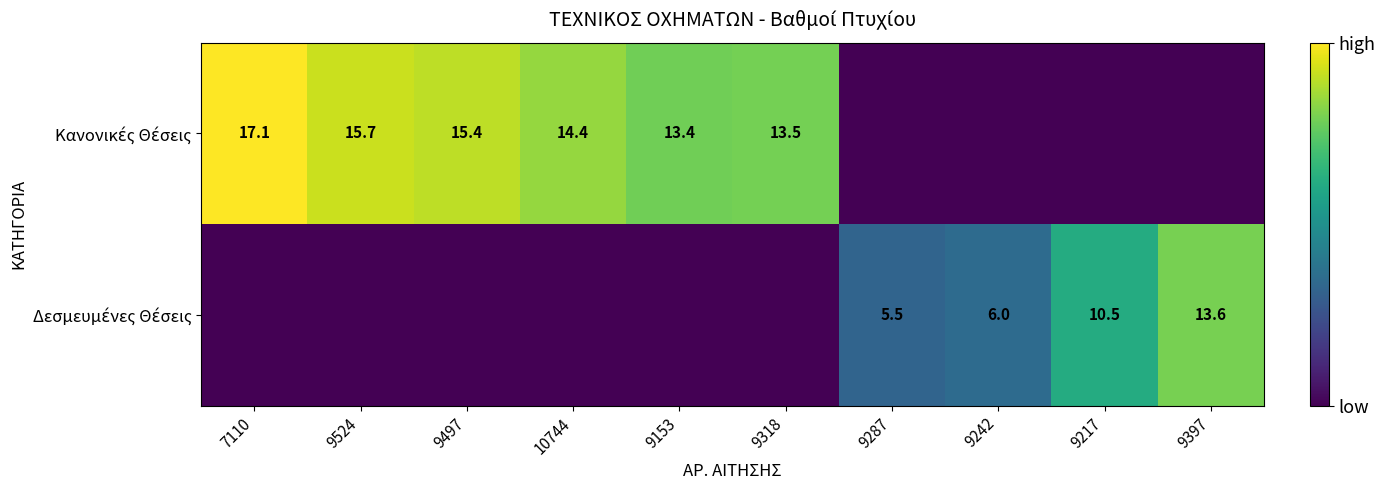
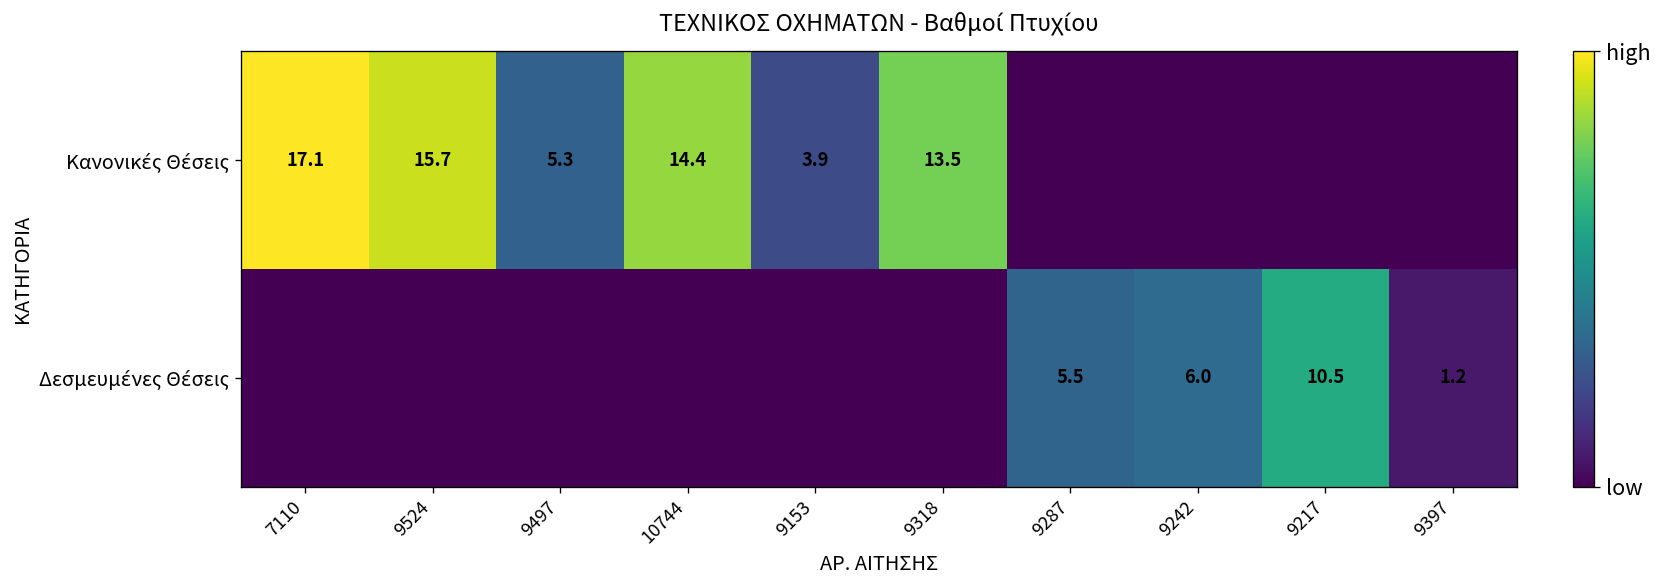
Κανονικές Θέσεις, 9497: 15.4 -> 5.3
Κανονικές Θέσεις, 9153: 13.4 -> 3.9
Δεσμευμένες Θέσεις, 9397: 13.6 -> 1.2
